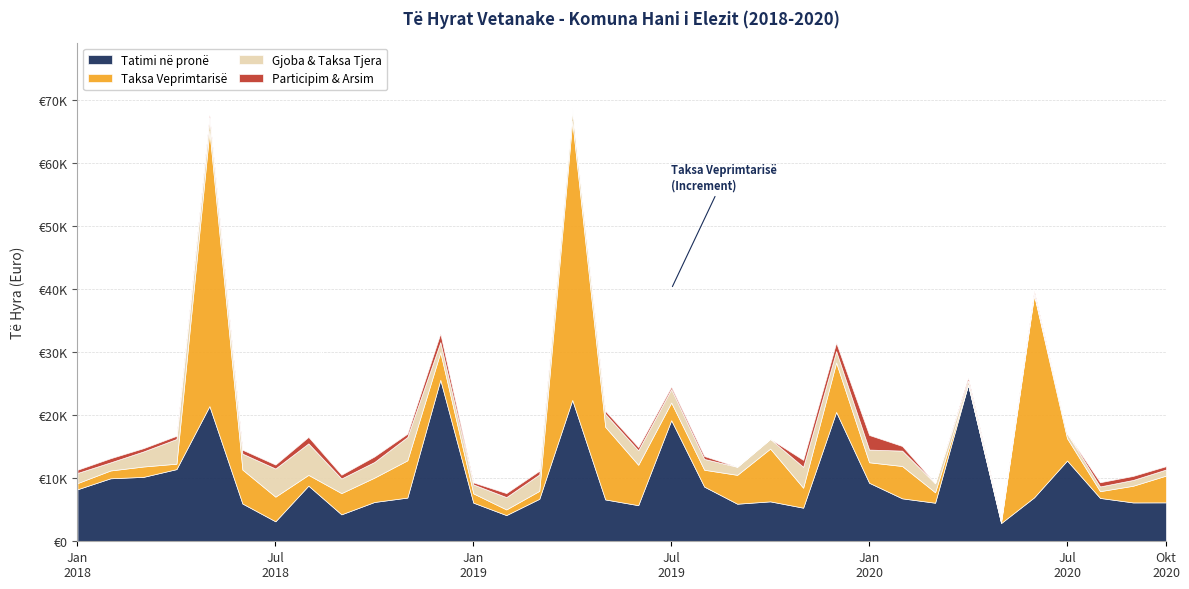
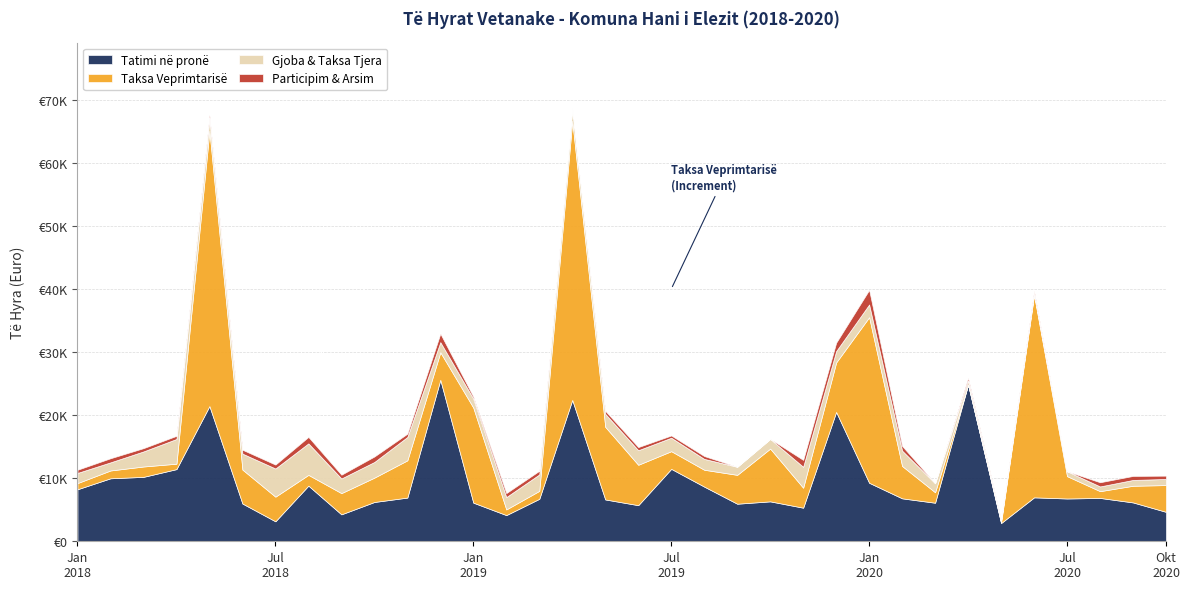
Taksa Veprimtarisë, Jan 2019: €1000 -> €15000
Tatimi në pronë, Jul 2019: €19000 -> €11000
Taksa Veprimtarisë, Jan 2020: €3000 -> €26000
Tatimi në pronë, Jul 2020: €13000 -> €7000
Tatimi në pronë, Okt 2020: €6000 -> €5000
